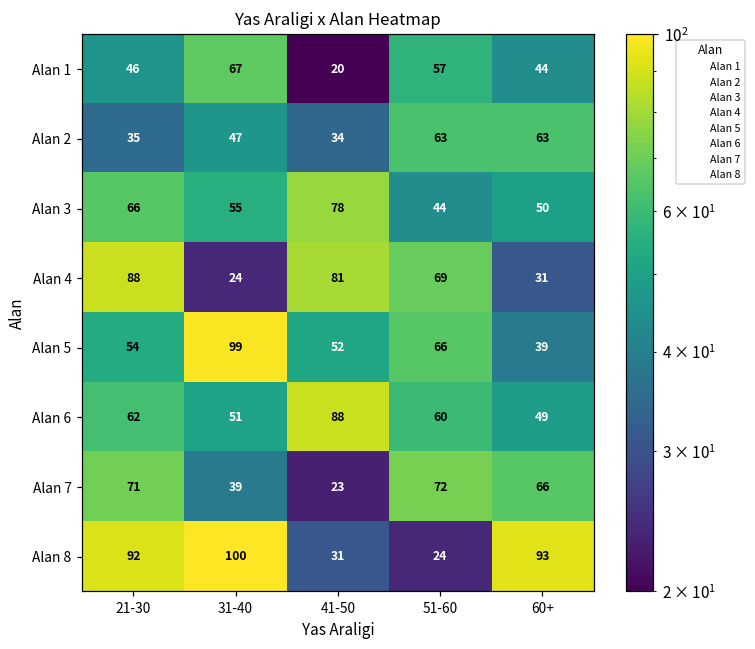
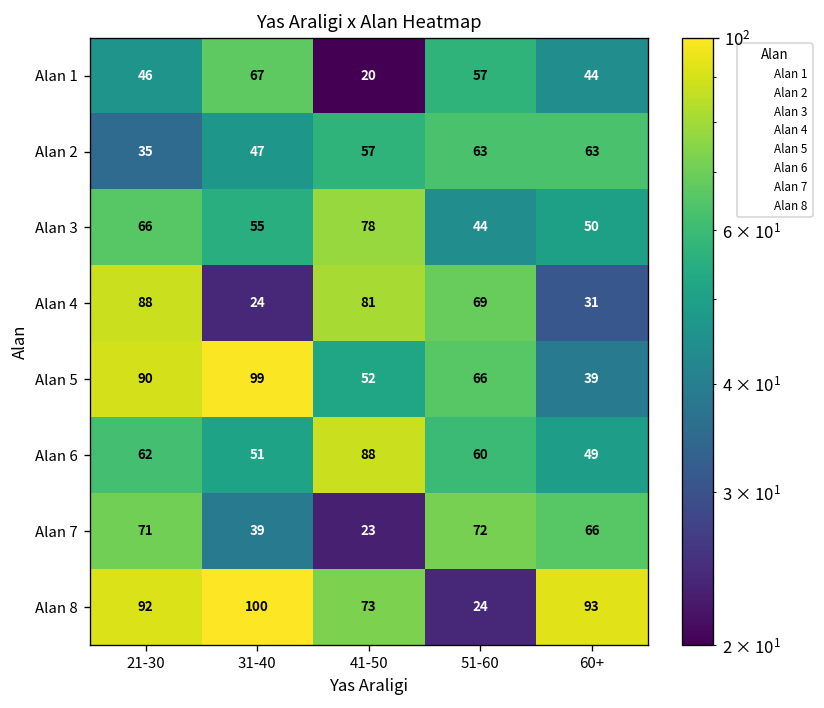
Alan 2, 41-50: 34 -> 57
Alan 5, 21-30: 54 -> 90
Alan 8, 41-50: 31 -> 73
